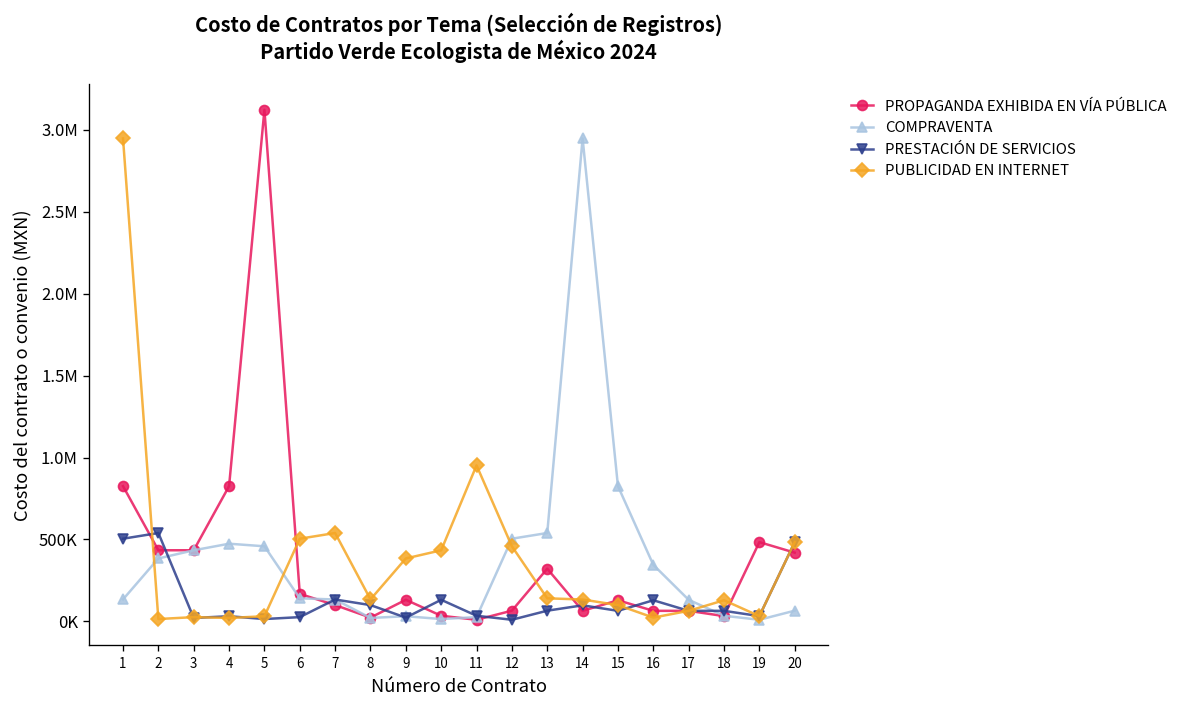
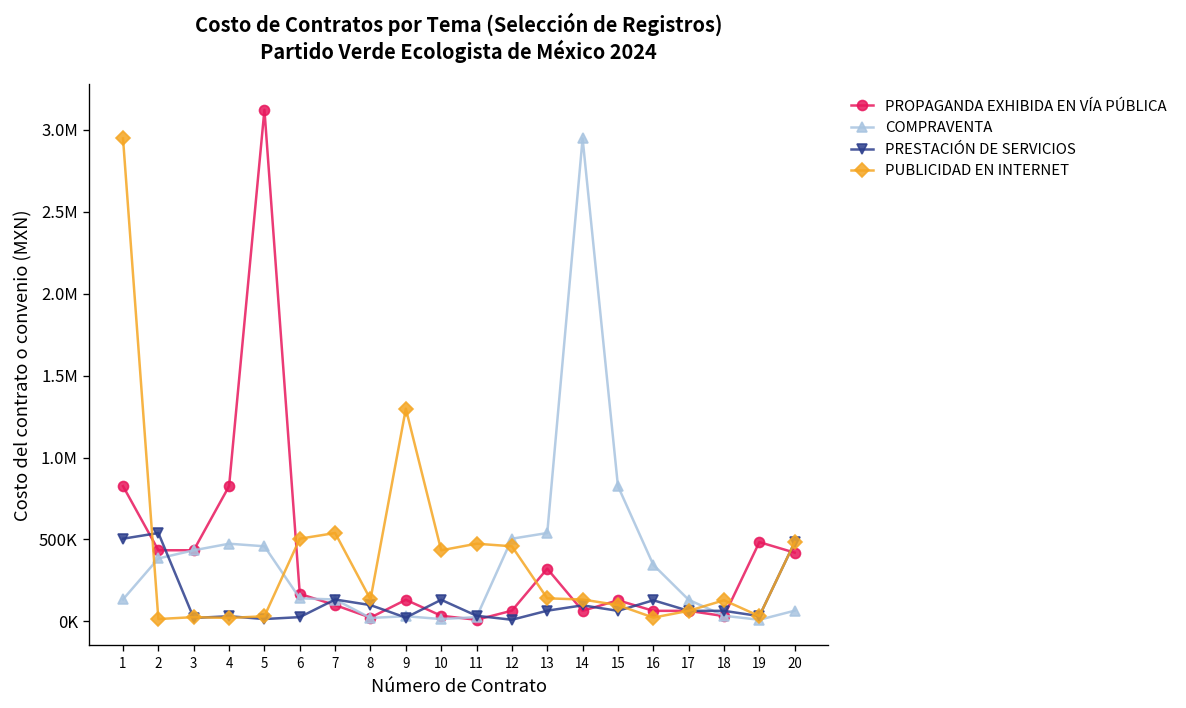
PUBLICIDAD EN INTERNET, 9: 380000 -> 1300000
PUBLICIDAD EN INTERNET, 11: 950000 -> 470000
